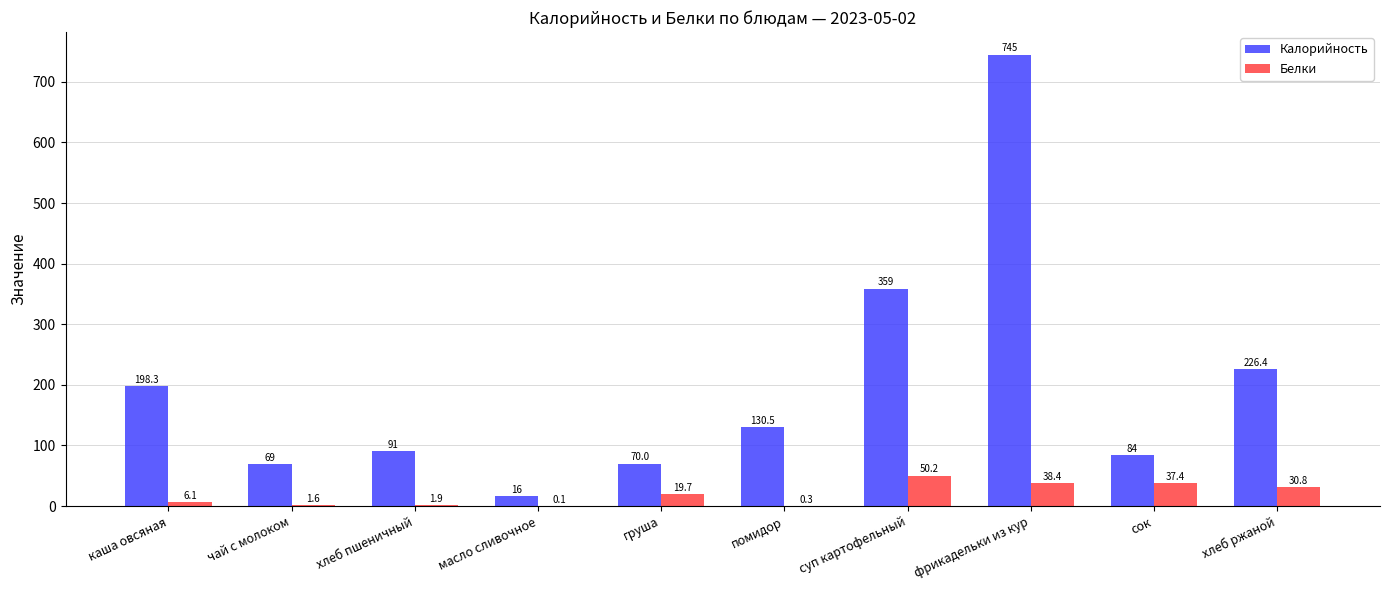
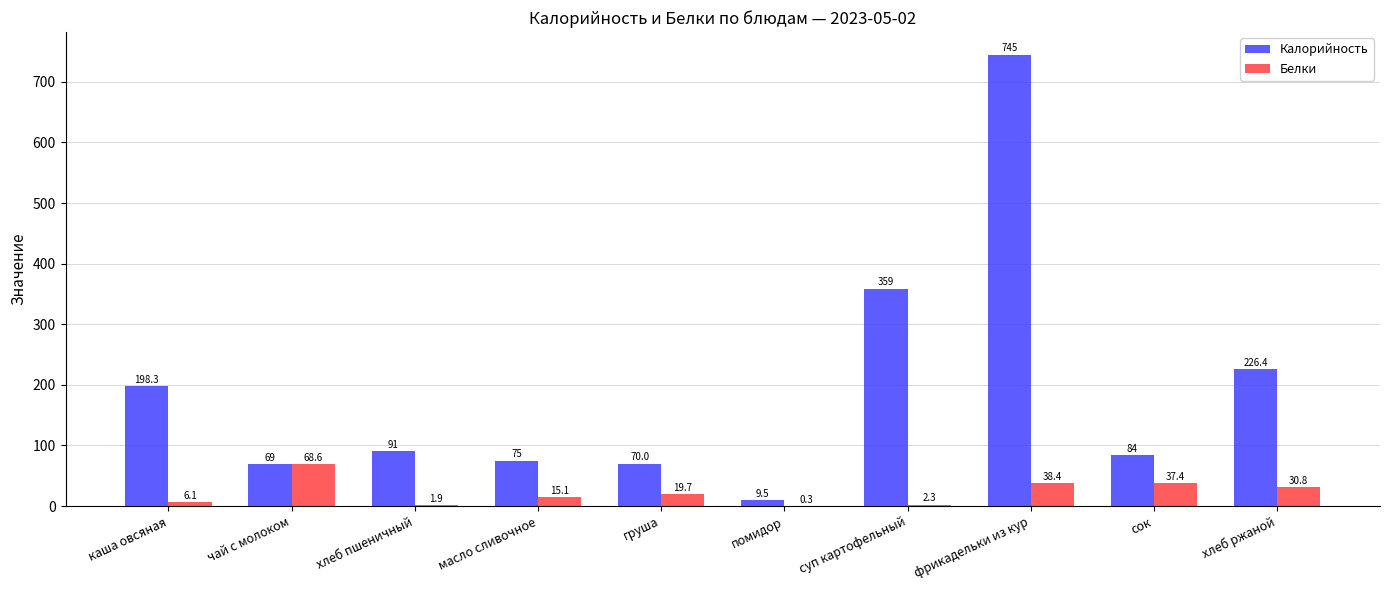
Белки, чай с молоком: 1.6 -> 68.6
Калорийность, масло сливочное: 16 -> 75
Белки, масло сливочное: 0.1 -> 15.1
Калорийность, помидор: 130.5 -> 9.5
Белки, суп картофельный: 50.2 -> 2.3
